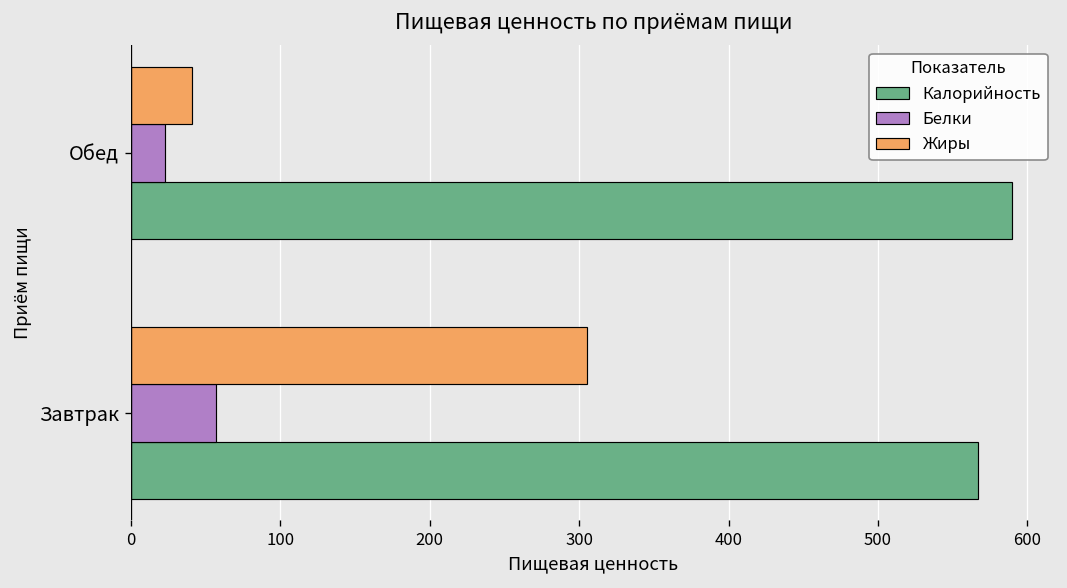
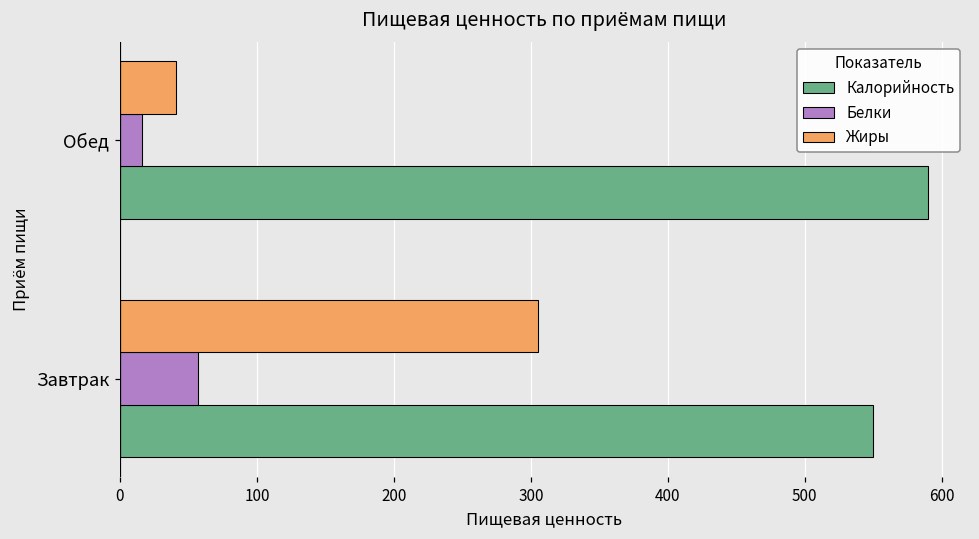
Белки, Обед: 23 -> 16
Калорийность, Завтрак: 567 -> 550
